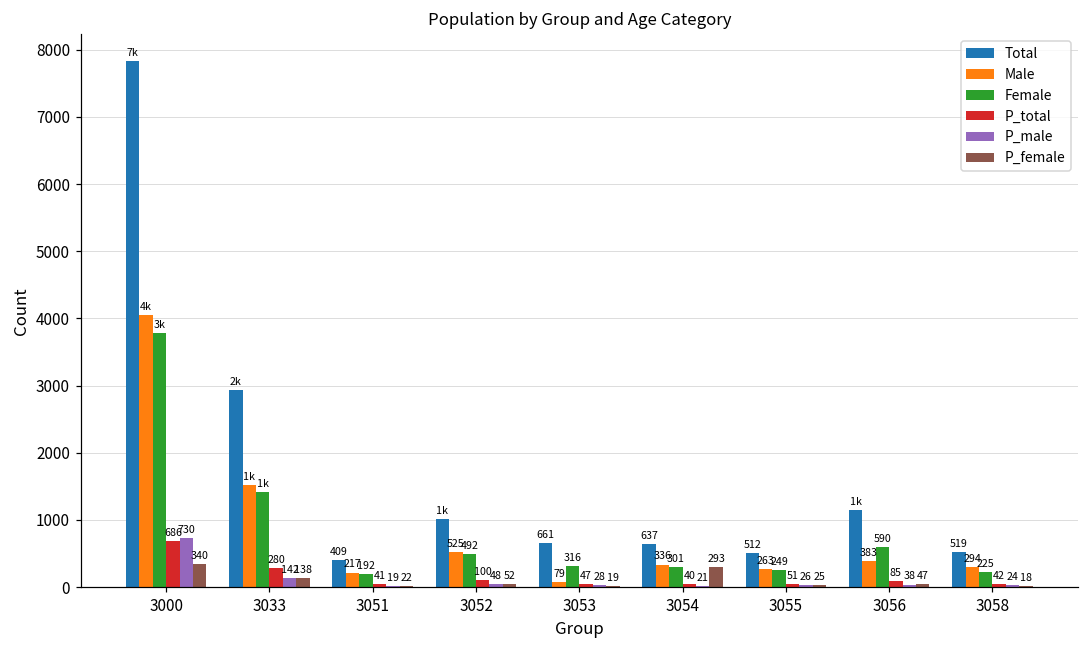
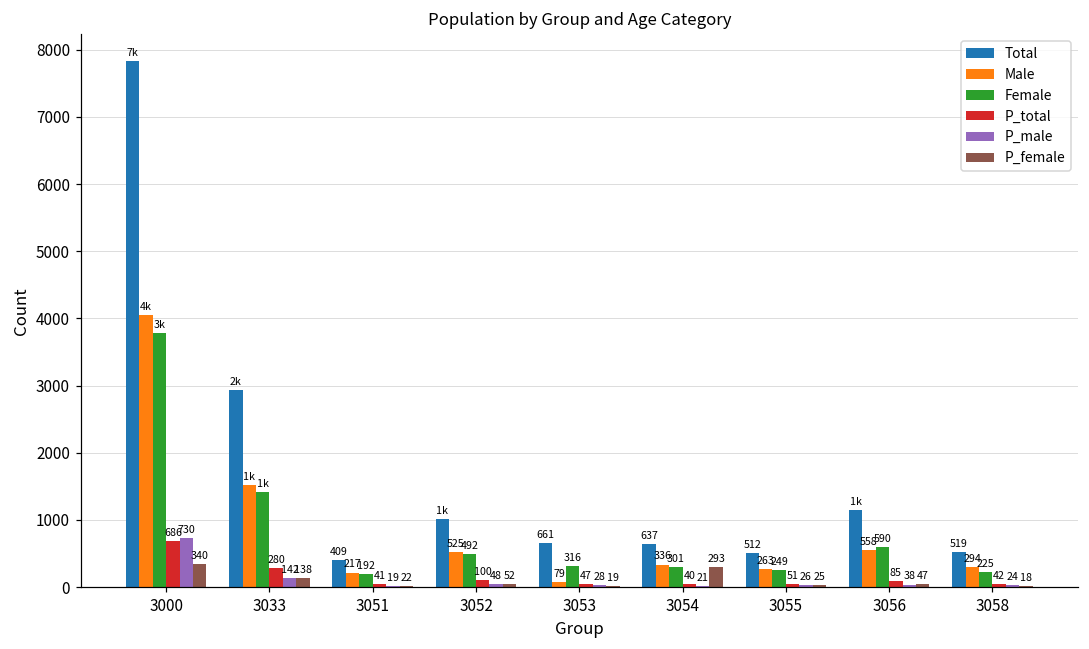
Male, 3056: 383 -> 558
